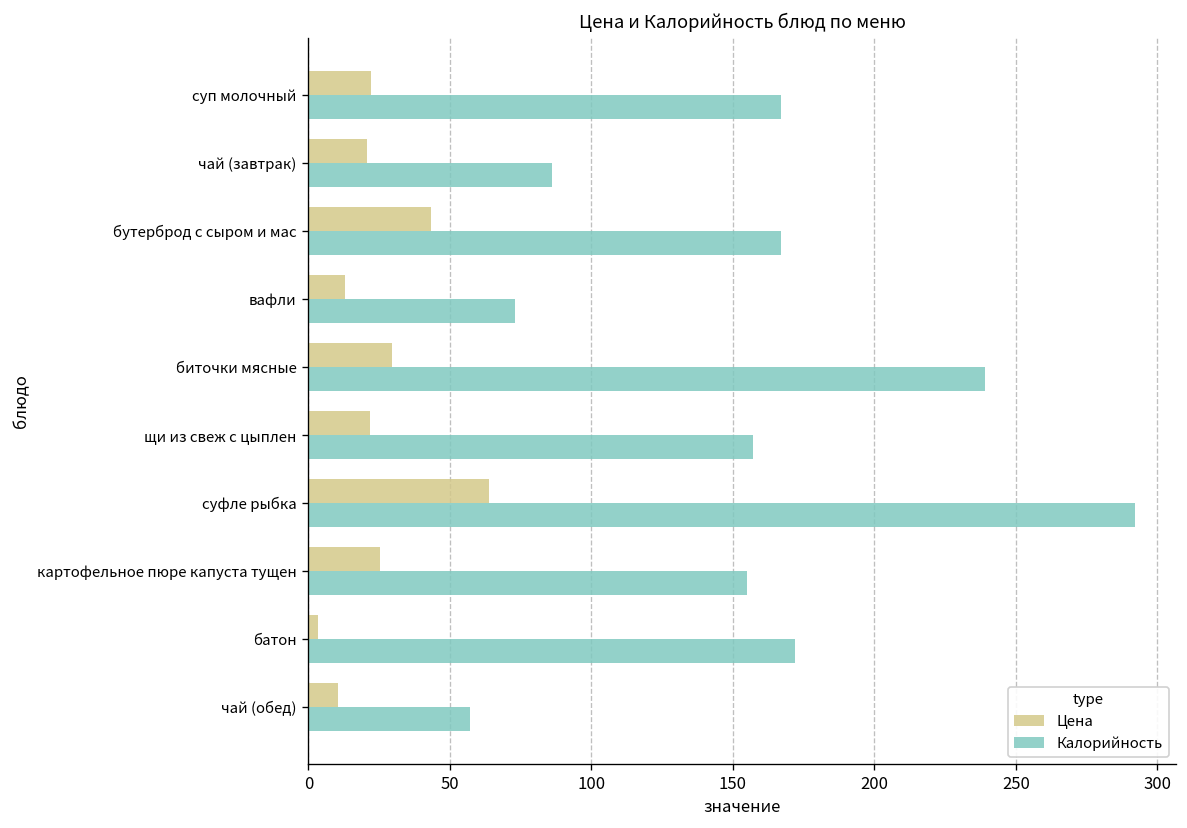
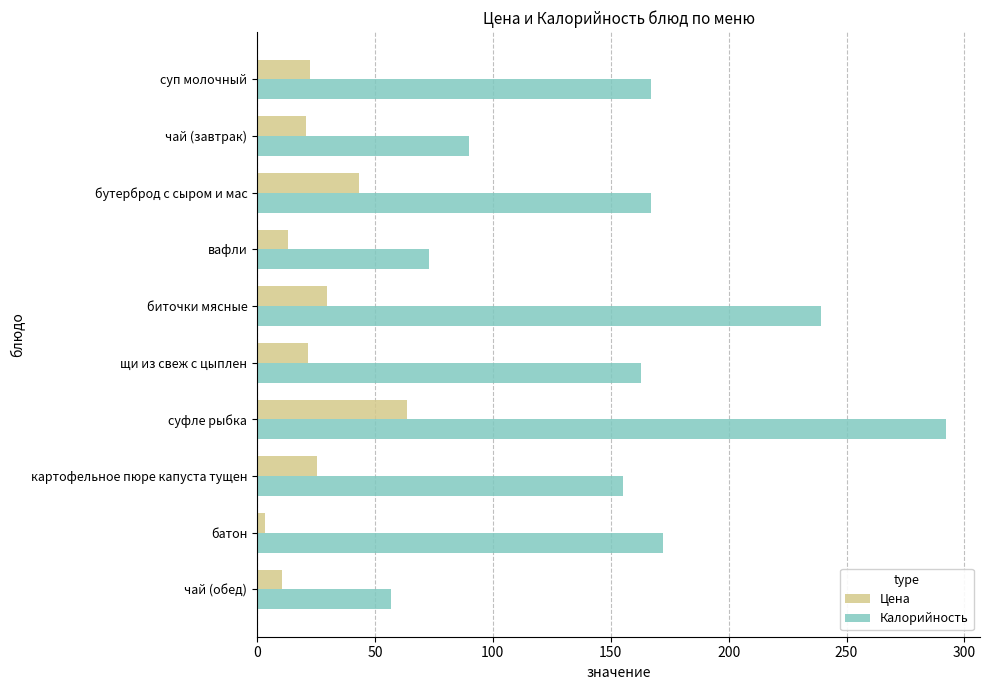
Калорийность, чай (завтрак): 86 -> 90
Калорийность, щи из свеж с цыплен: 157 -> 163
